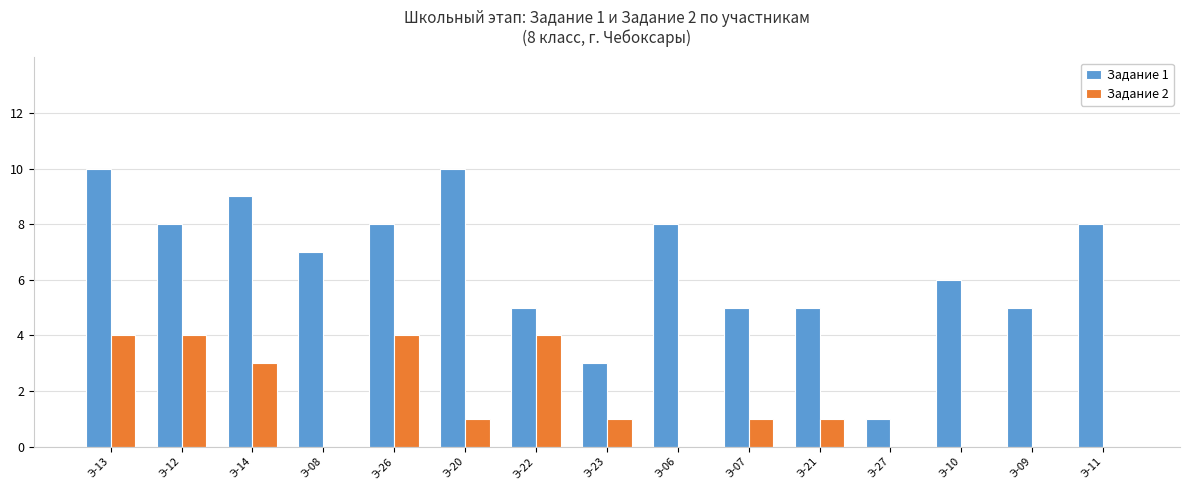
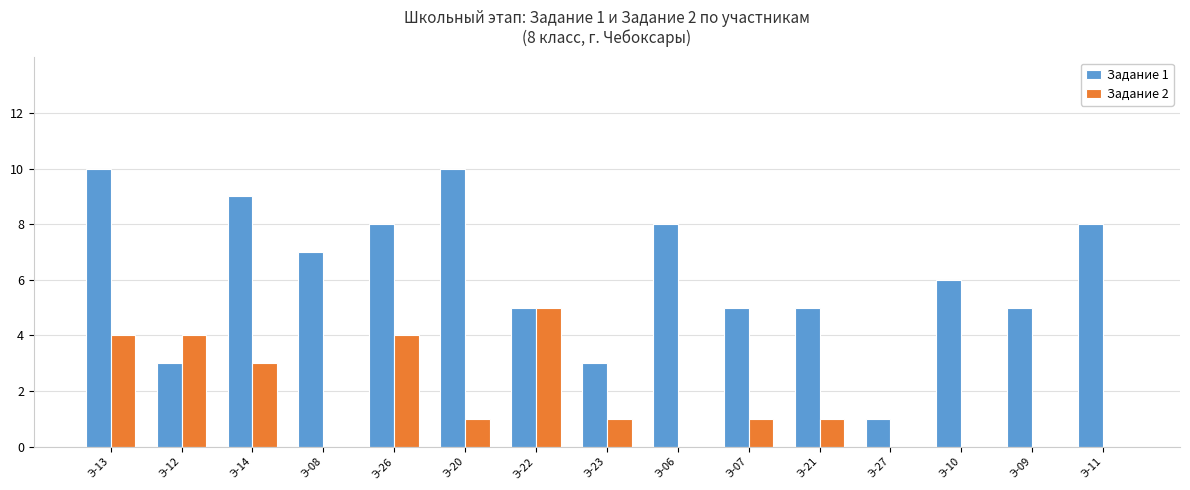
Задание 1, Э-12: 8 -> 3
Задание 2, Э-22: 4 -> 5
